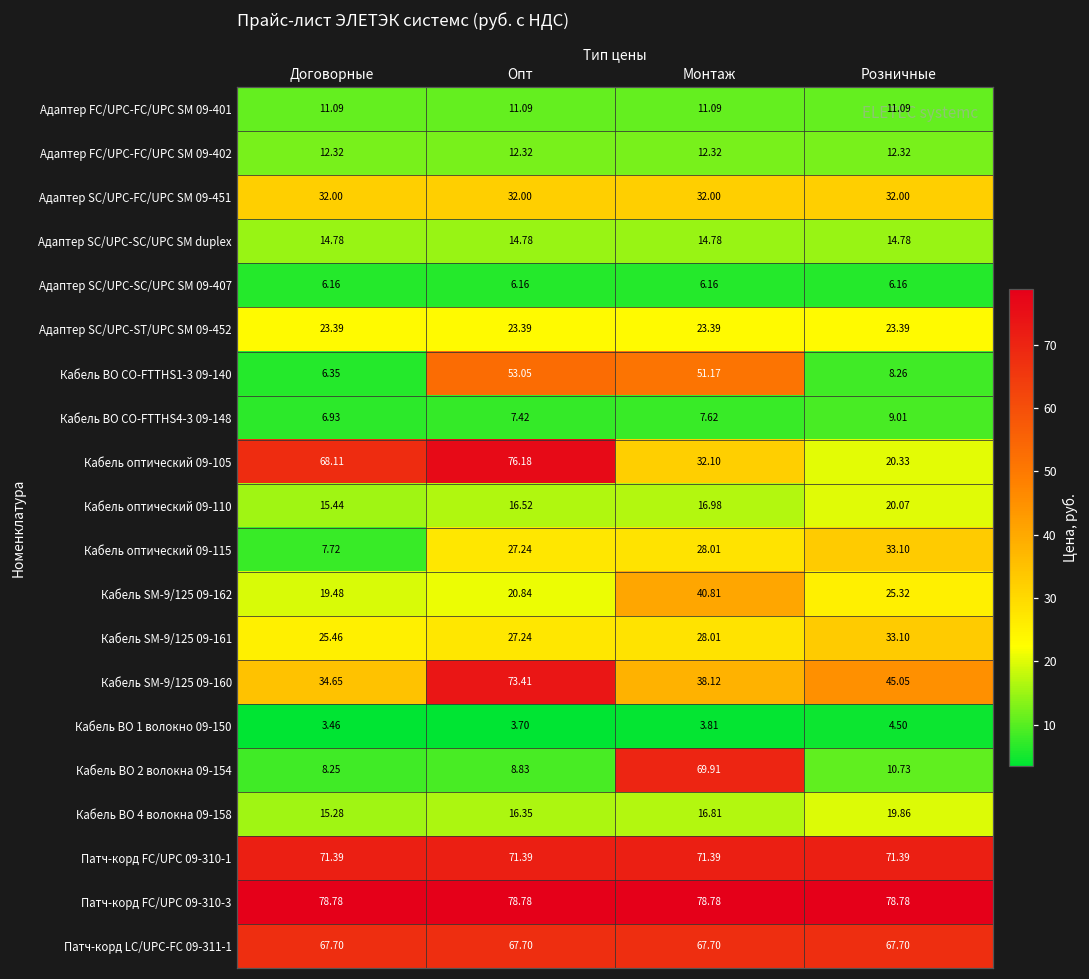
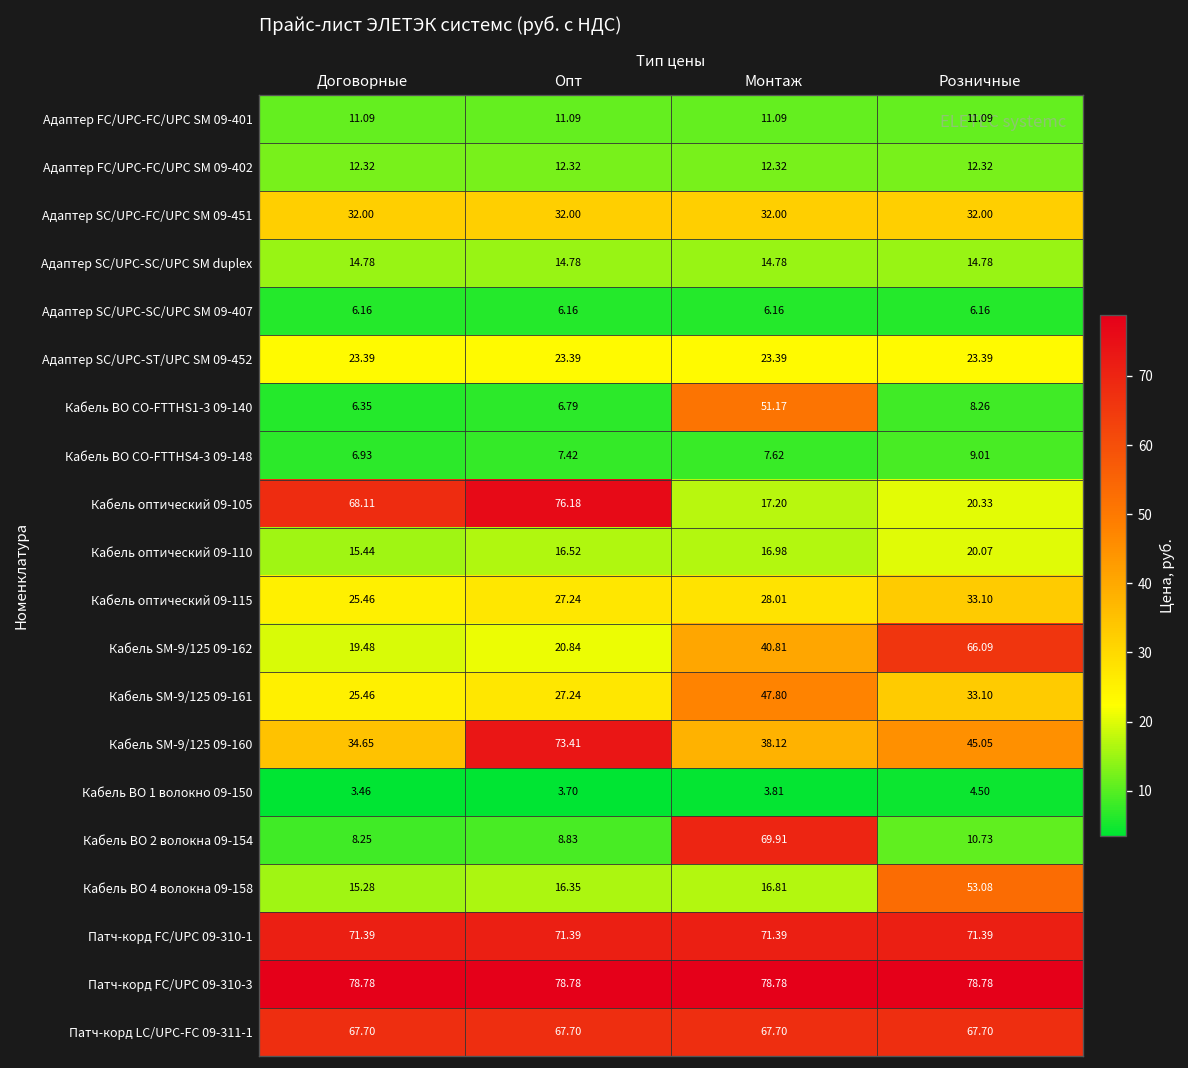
Кабель ВО CO-FTTHS1-3 09-140, Опт: 53.05 -> 6.79
Кабель оптический 09-105, Монтаж: 32.10 -> 17.20
Кабель оптический 09-115, Договорные: 7.72 -> 25.46
Кабель SM-9/125 09-162, Розничные: 25.32 -> 66.09
Кабель SM-9/125 09-161, Монтаж: 28.01 -> 47.80
Кабель ВО 4 волокна 09-158, Розничные: 19.86 -> 53.08
